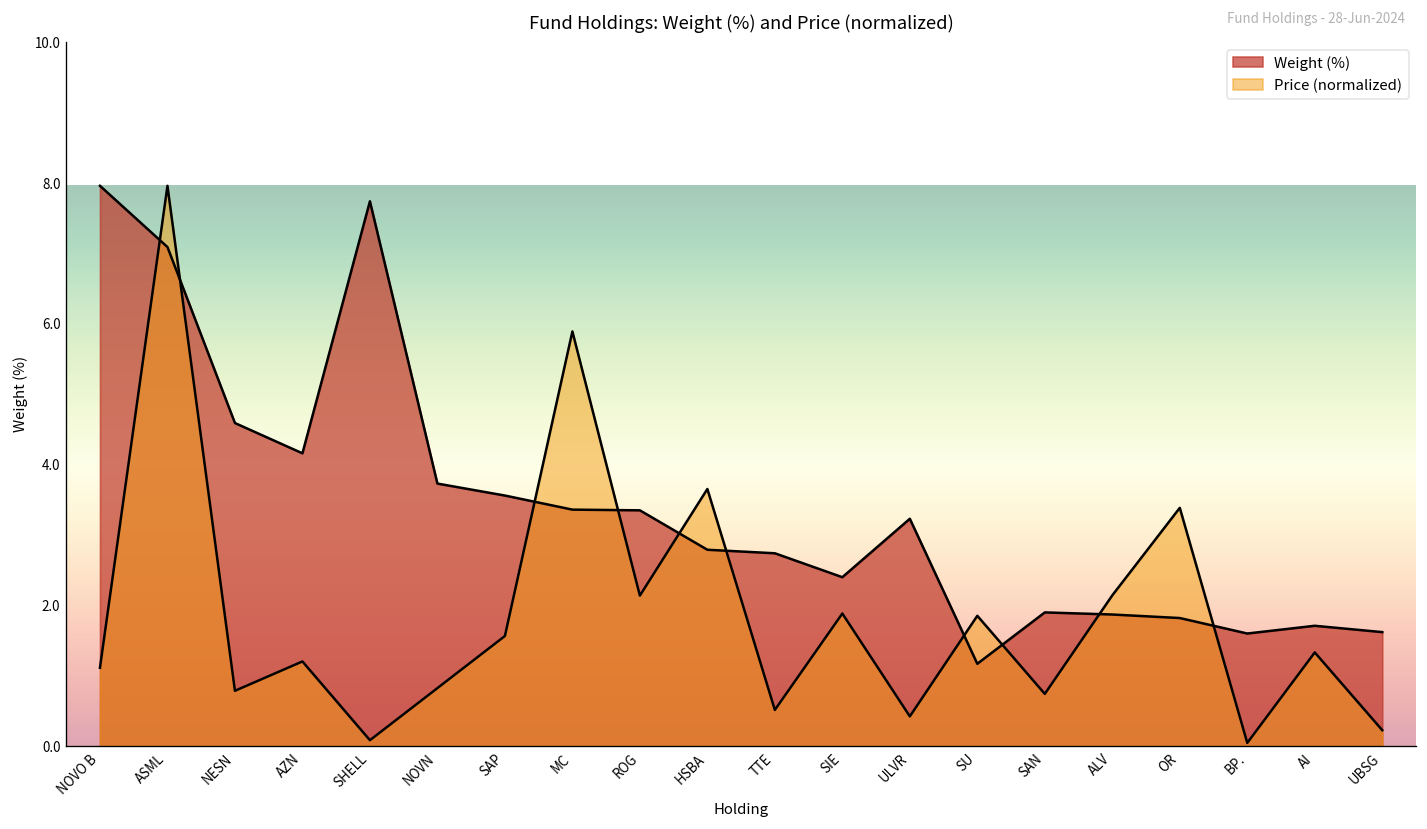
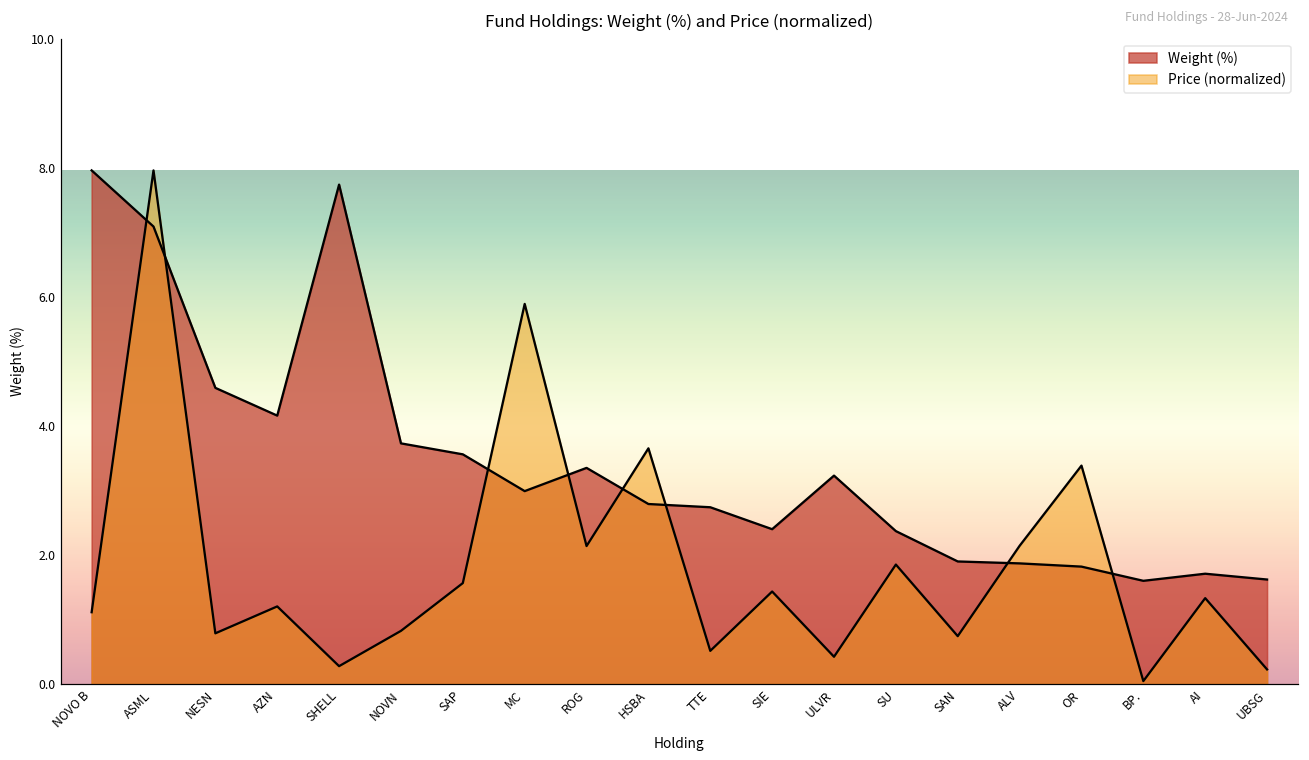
Price (normalized), SHELL: 0.1 -> 0.3
Weight (%), MC: 3.4 -> 3.0
Price (normalized), SIE: 1.9 -> 1.4
Weight (%), SU: 1.2 -> 2.4
